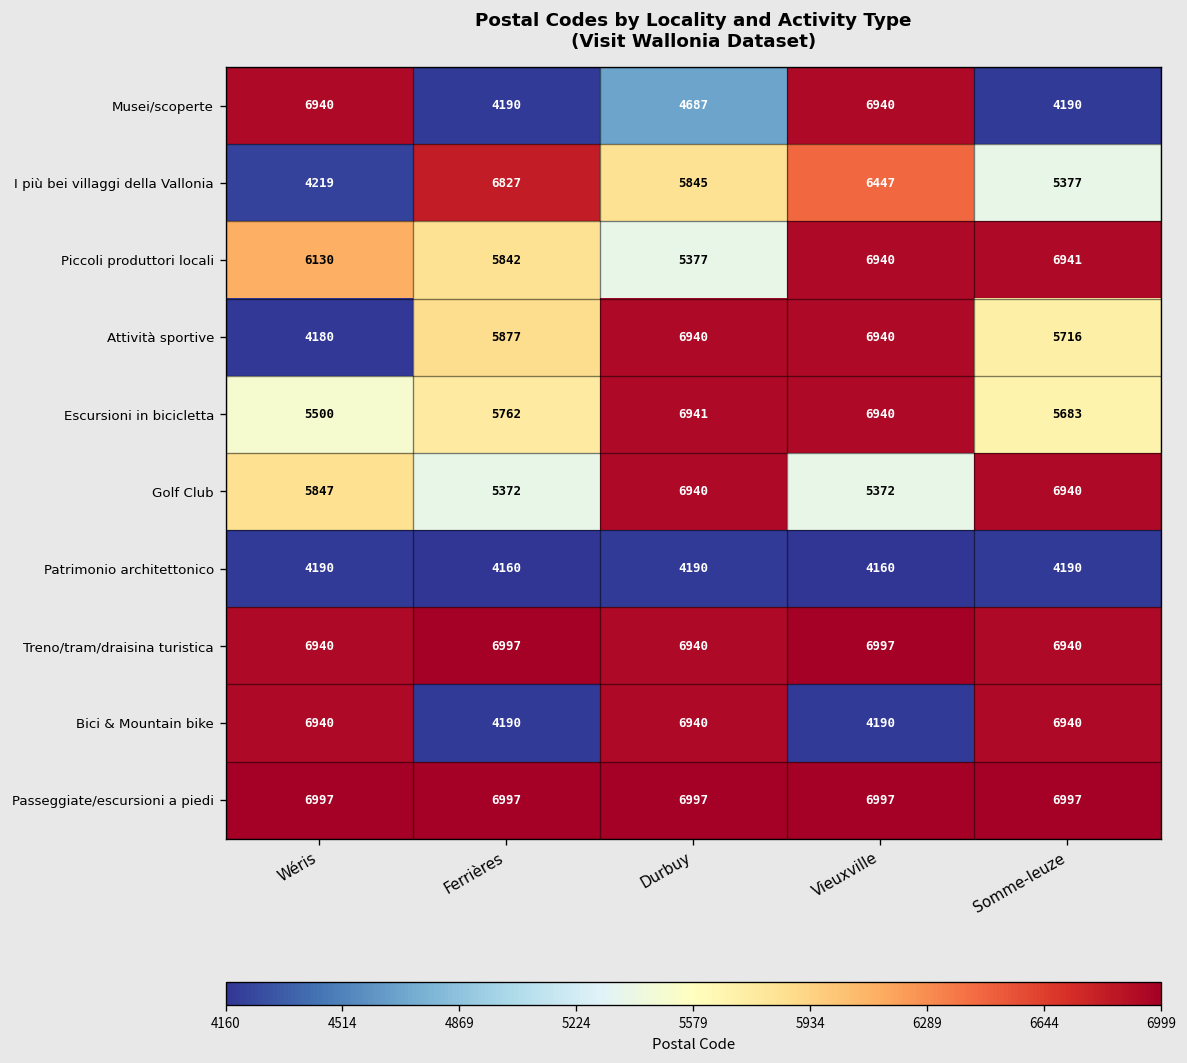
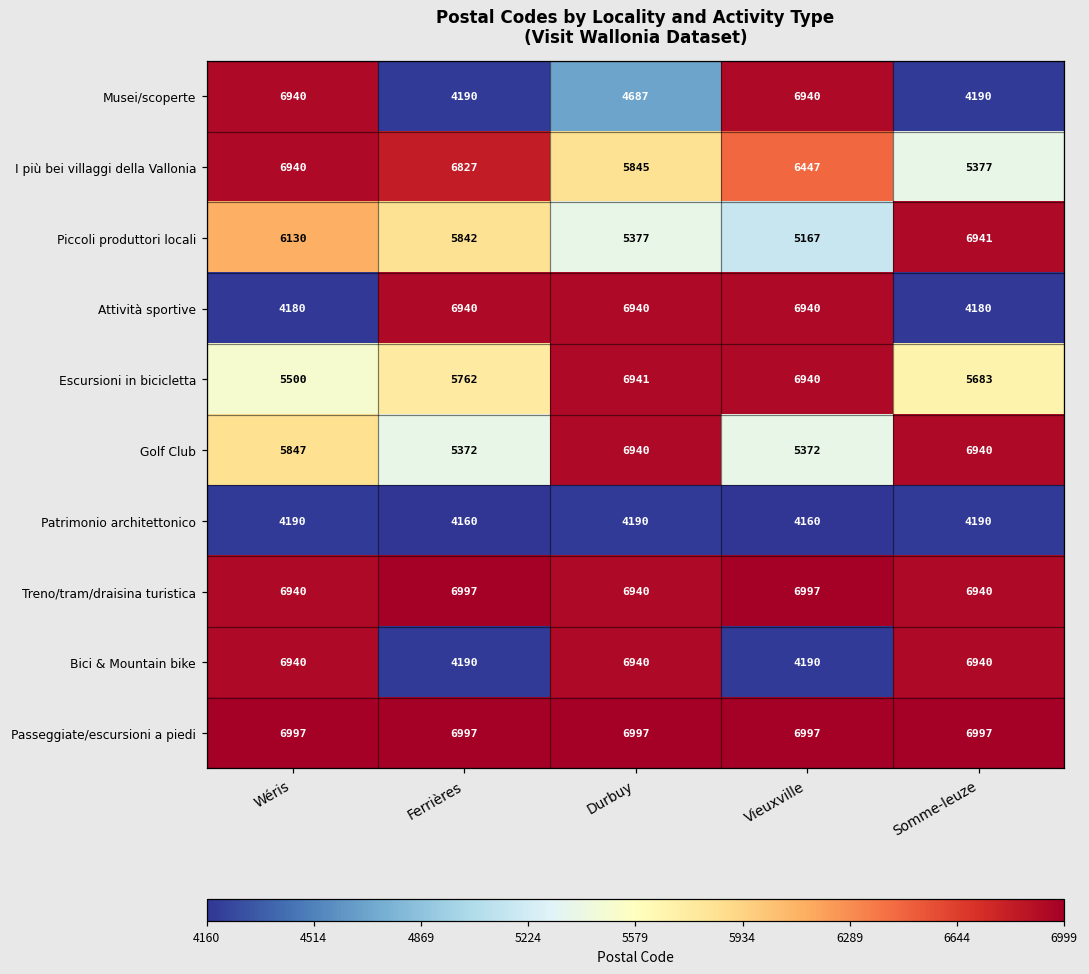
I più bei villaggi della Vallonia, Wéris: 4219 -> 6940
Piccoli produttori locali, Vieuxville: 6940 -> 5167
Attività sportive, Ferrières: 5877 -> 6940
Attività sportive, Somme-leuze: 5716 -> 4180
